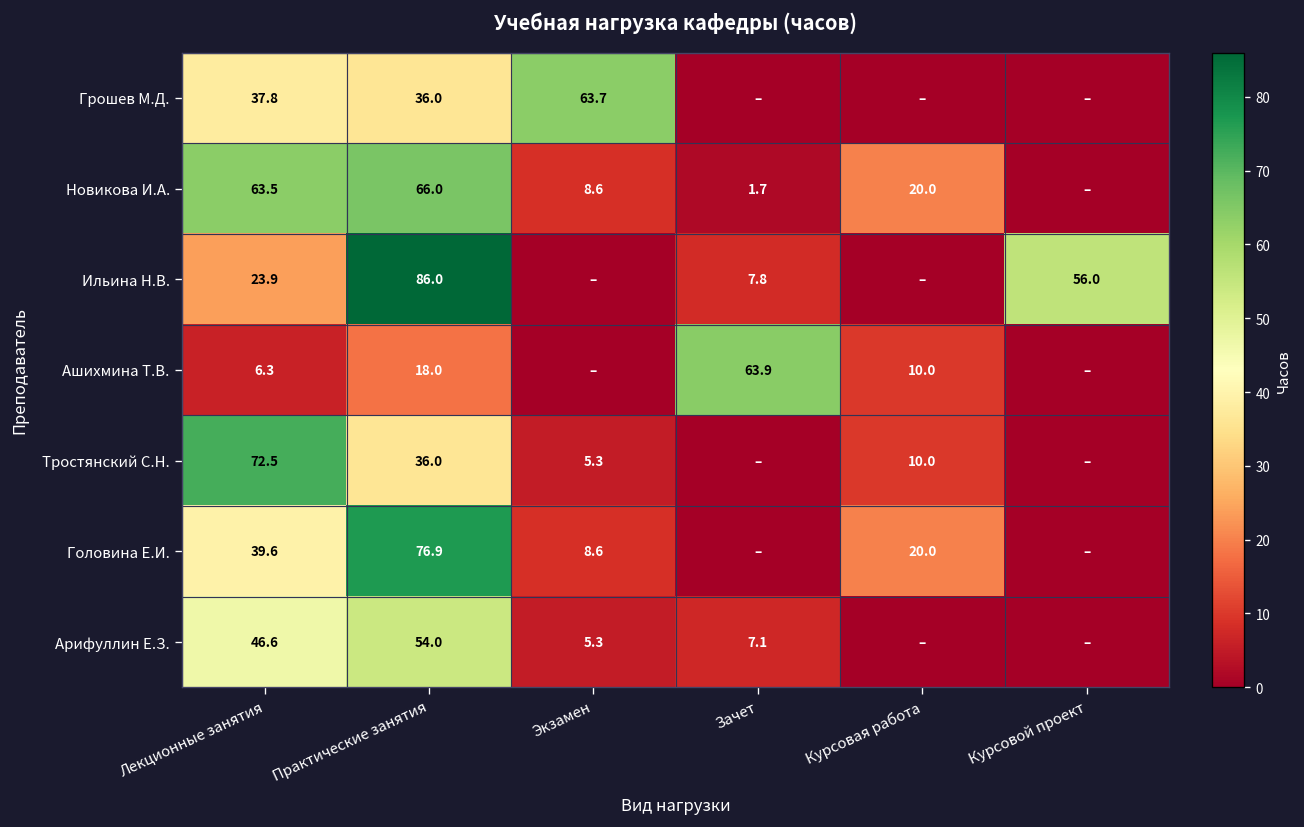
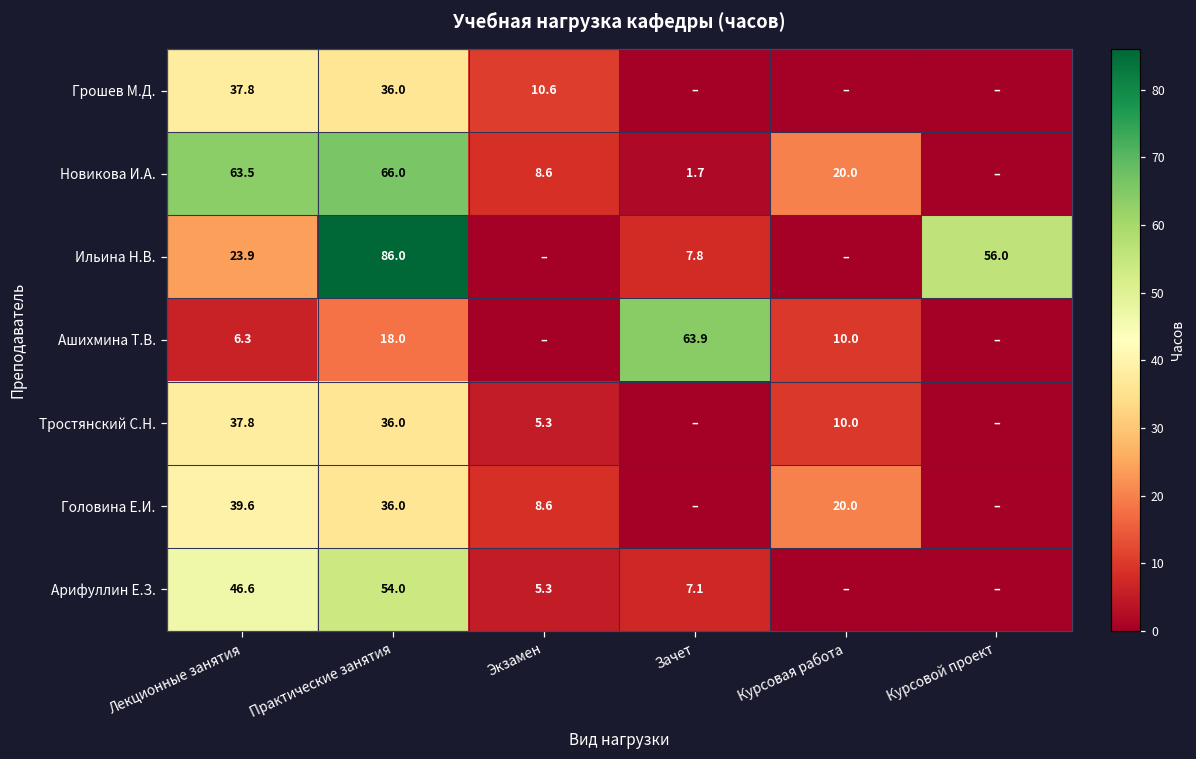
Грошев М.Д., Экзамен: 63.7 -> 10.6
Тростянский С.Н., Лекционные занятия: 72.5 -> 37.8
Головина Е.И., Практические занятия: 76.9 -> 36.0
